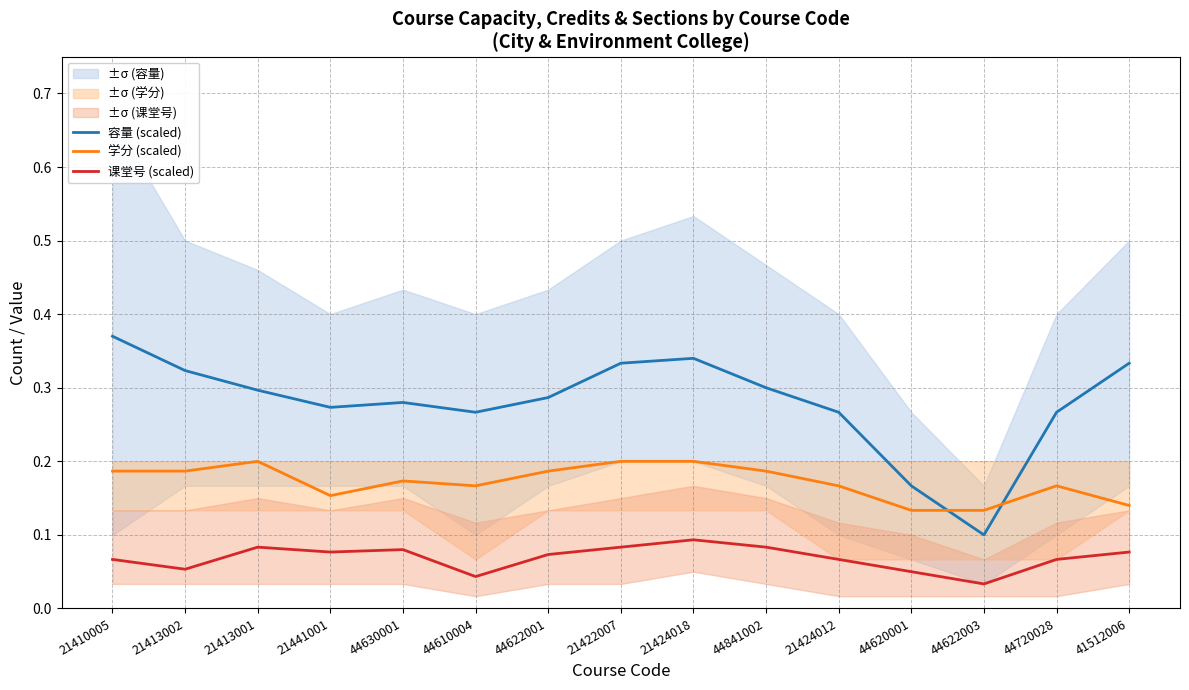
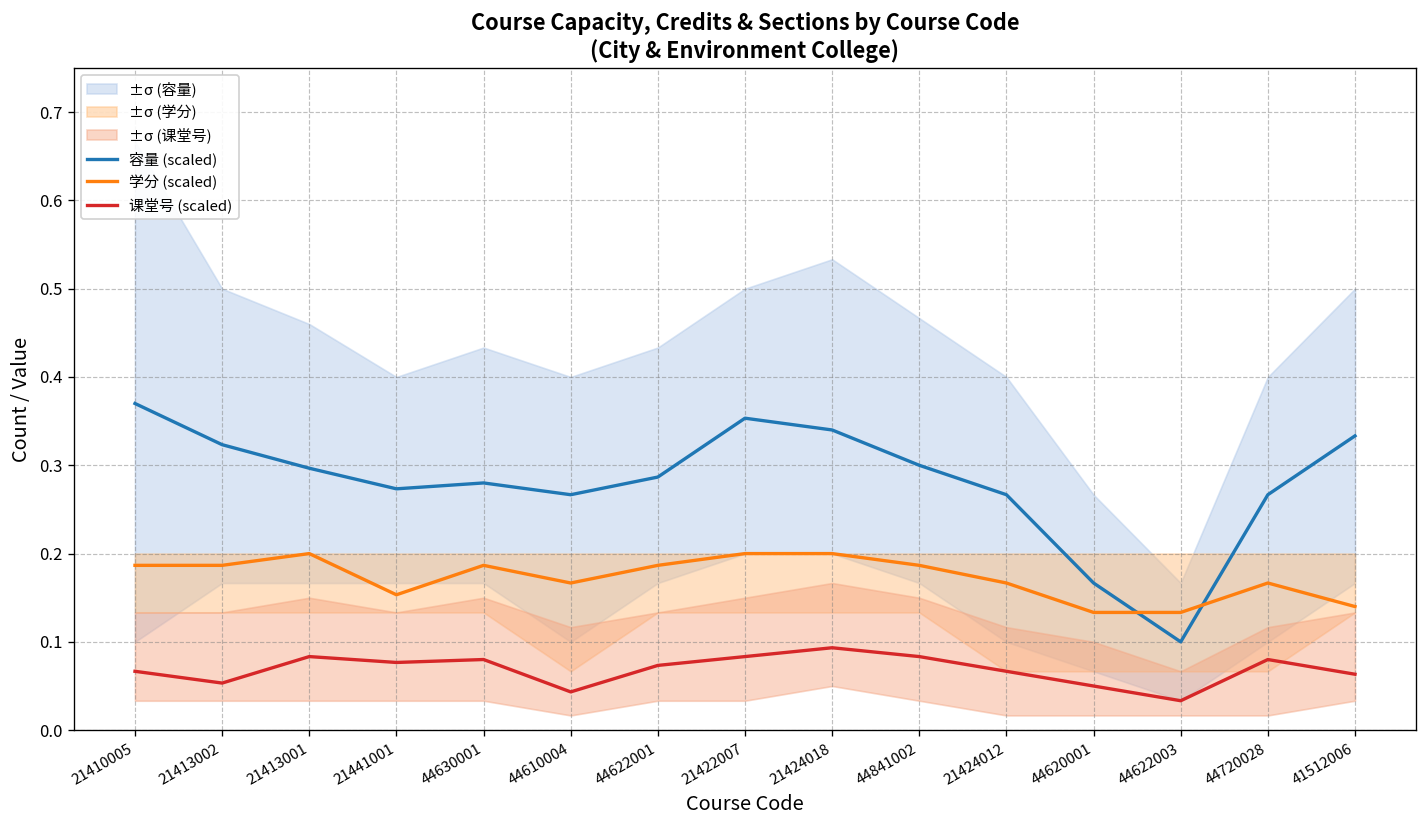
学分 (scaled), 44630001: 0.17 -> 0.19
容量 (scaled), 21422007: 0.33 -> 0.35
课堂号 (scaled), 44720028: 0.07 -> 0.08
课堂号 (scaled), 41512006: 0.08 -> 0.06
